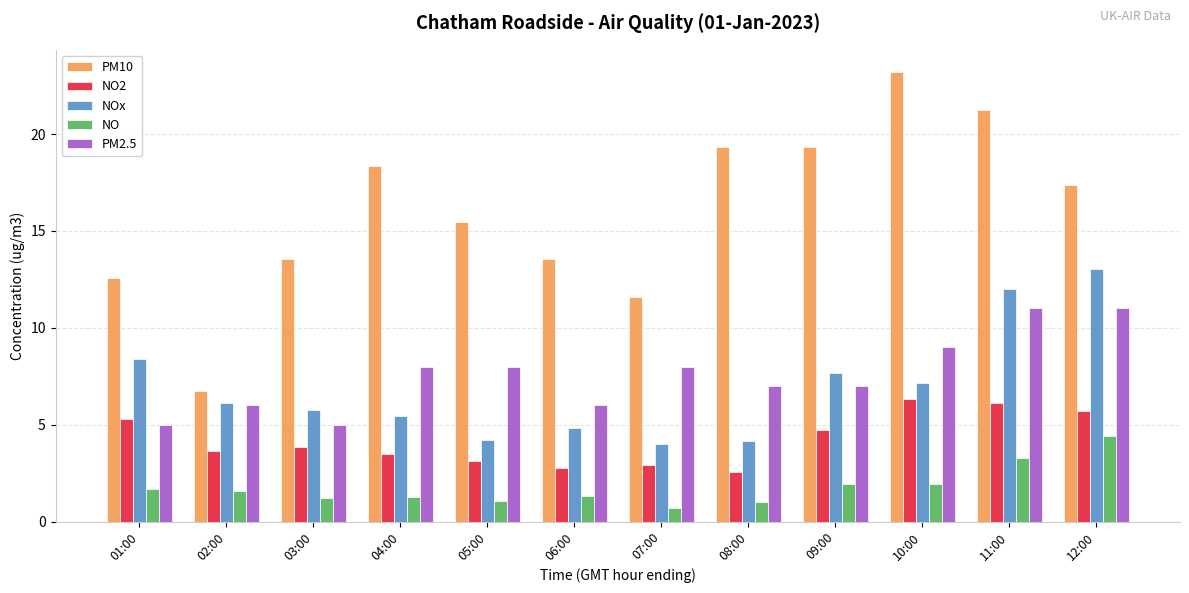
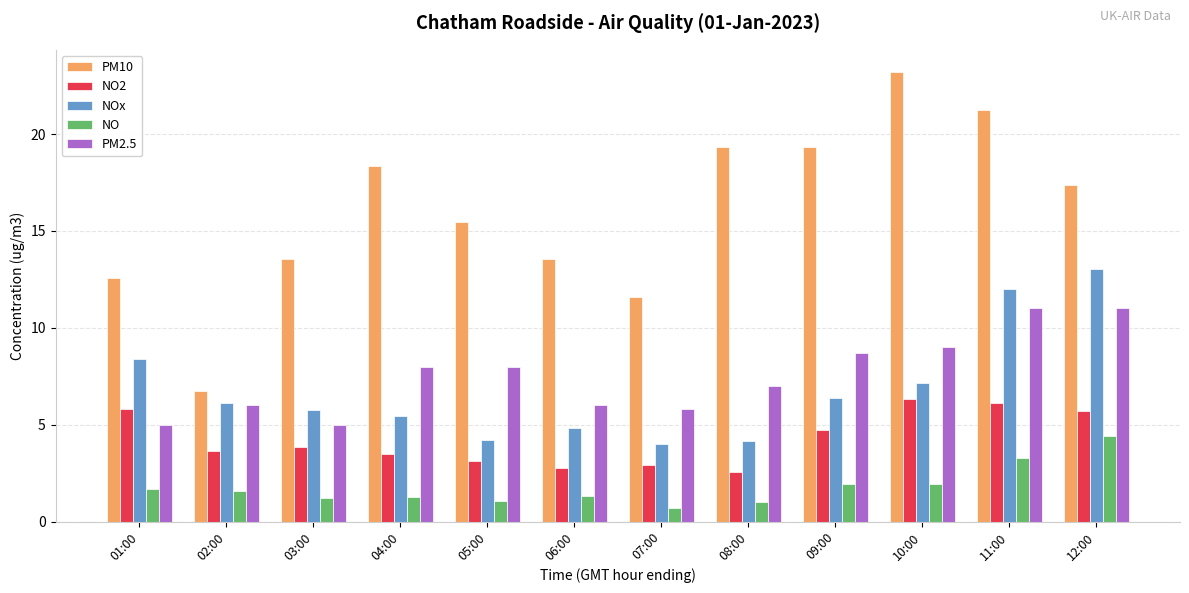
NO2, 01:00: 5.3 -> 5.8
PM2.5, 07:00: 8.0 -> 5.8
NOx, 09:00: 7.7 -> 6.4
PM2.5, 09:00: 7.0 -> 8.7
